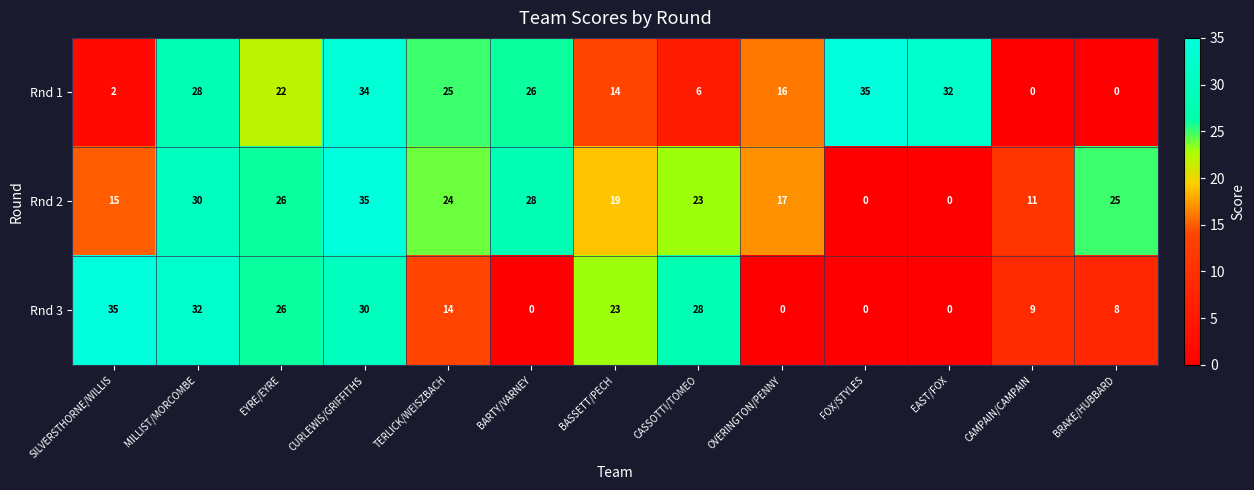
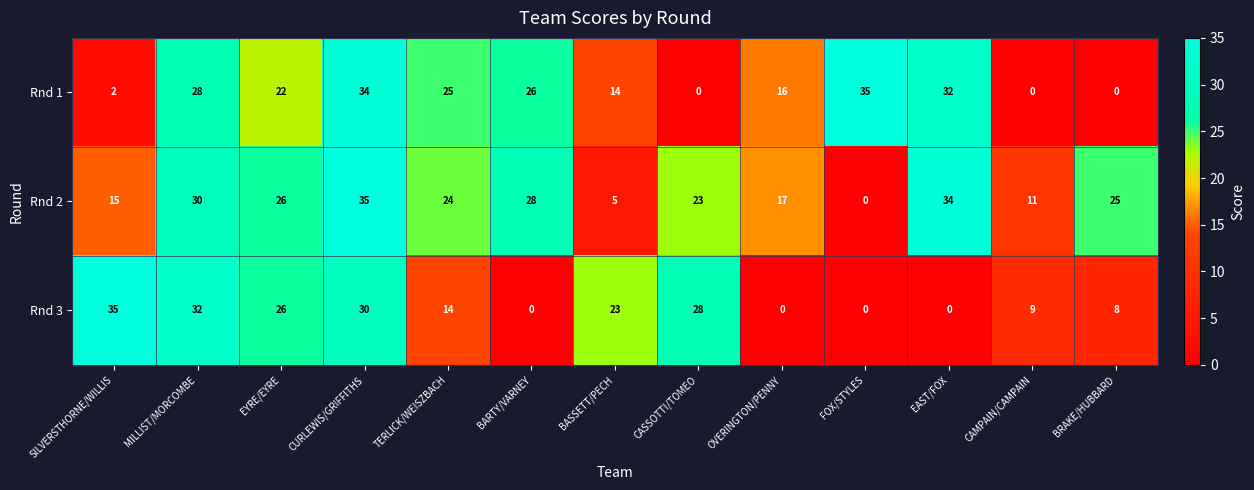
Rnd 1, CASSOTTI/TOMEO: 6 -> 0
Rnd 2, BASSETT/PECH: 19 -> 5
Rnd 2, EAST/FOX: 0 -> 34
